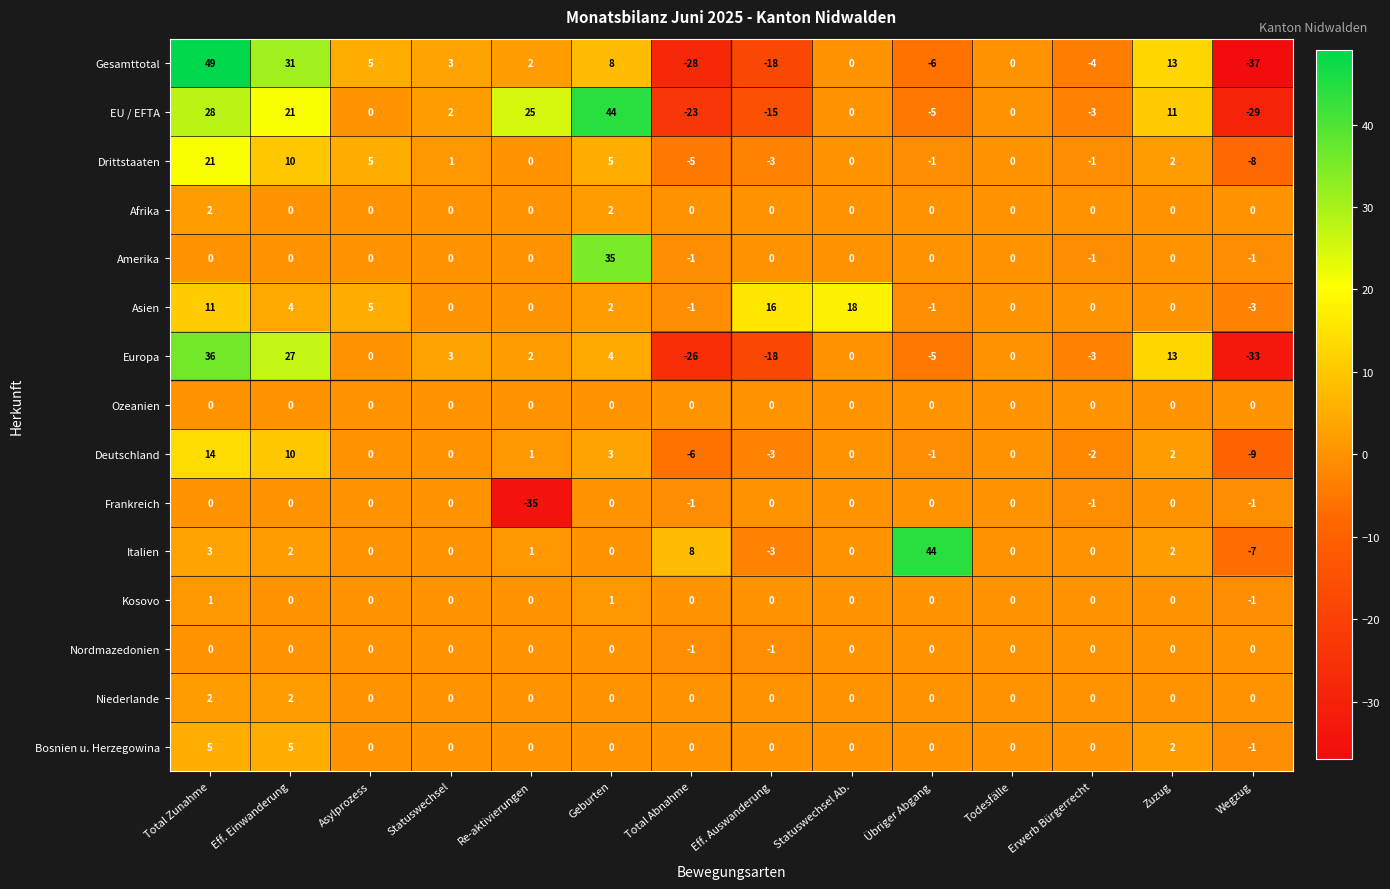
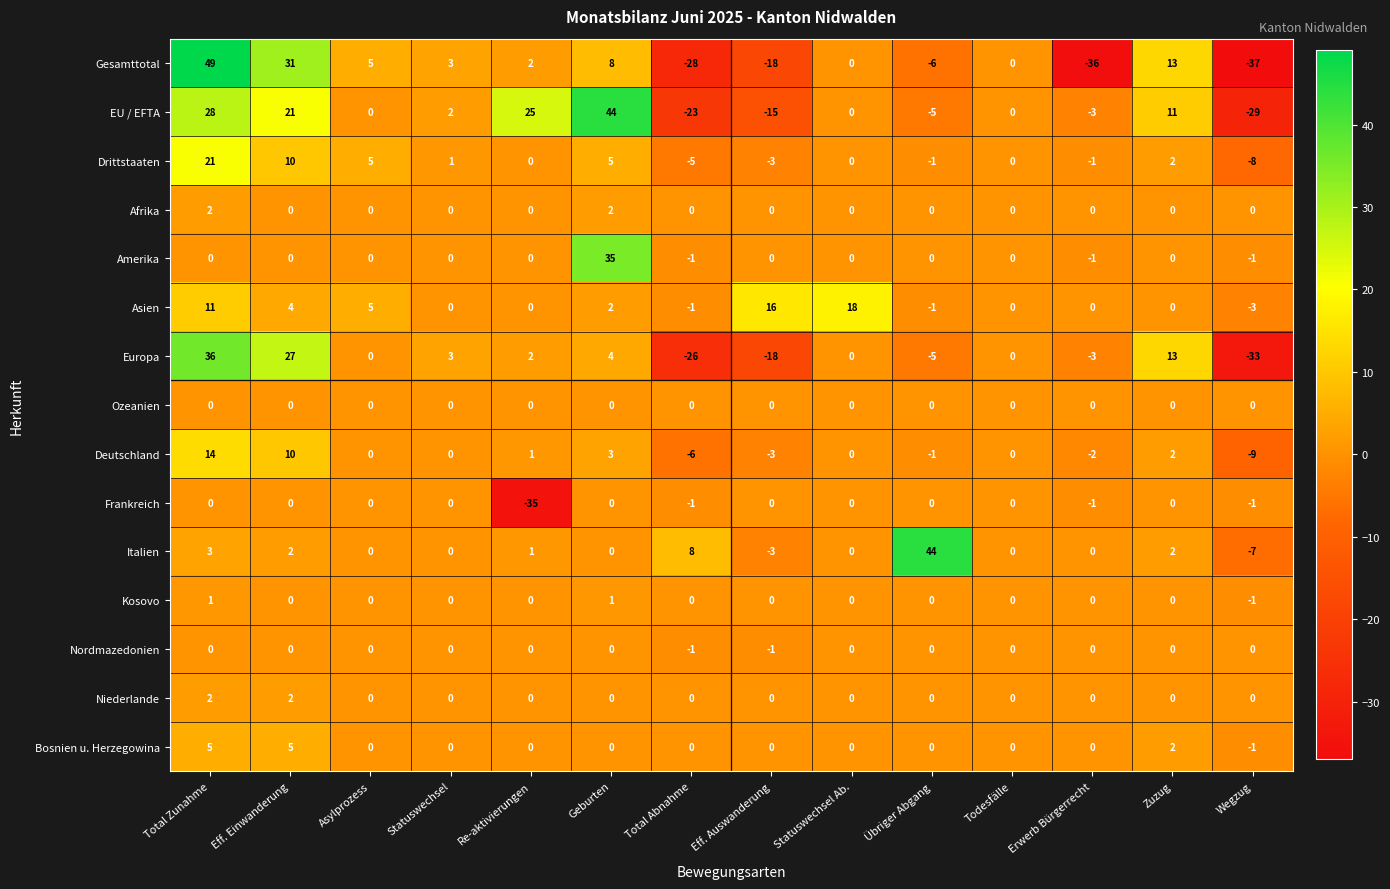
Gesamttotal, Erwerb Bürgerrecht: -4 -> -36
